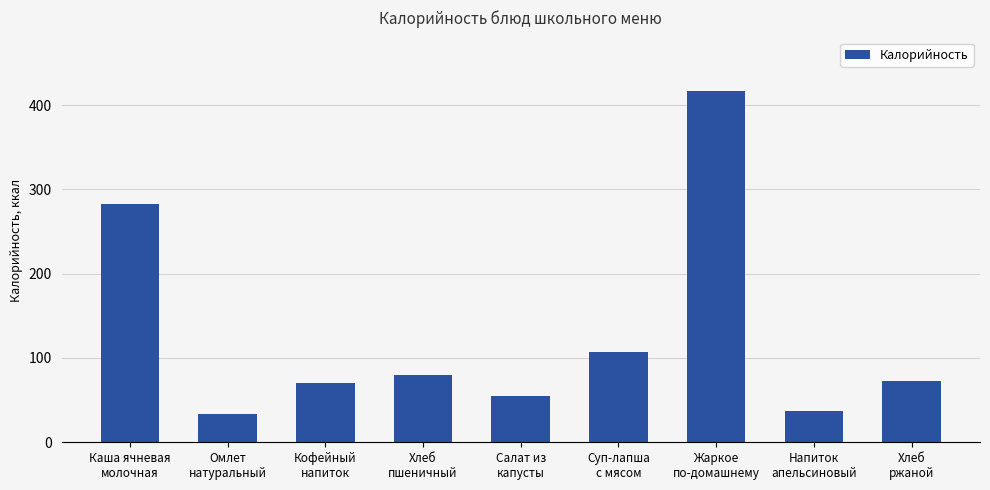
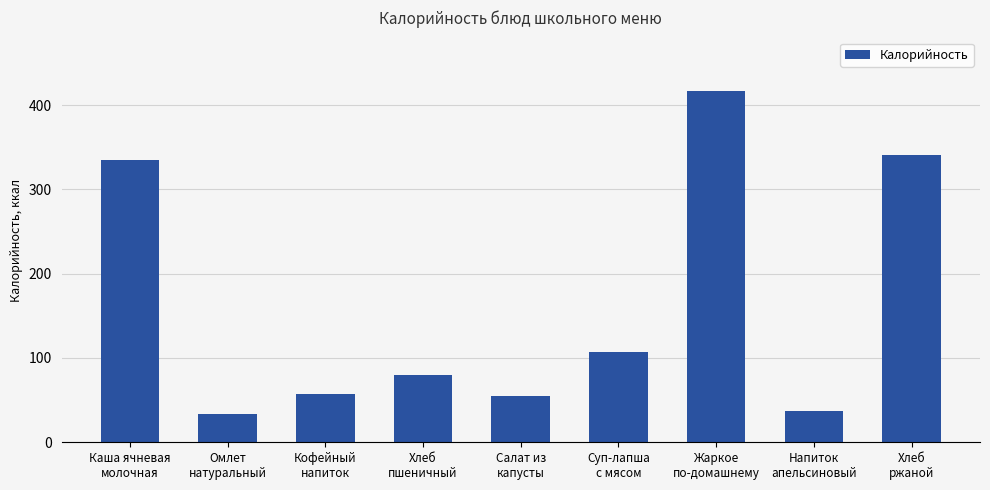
Каша ячневая молочная: 280 -> 330
Кофейный напиток: 70 -> 60
Хлеб ржаной: 70 -> 340
